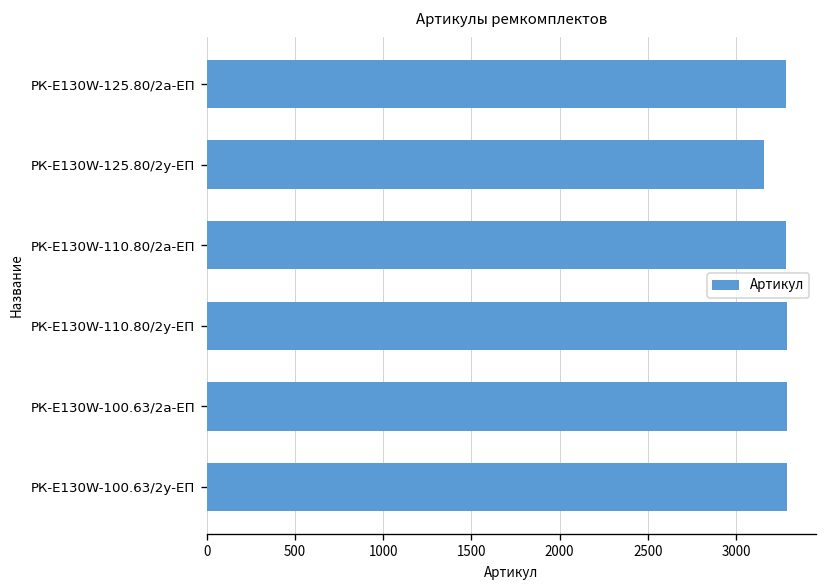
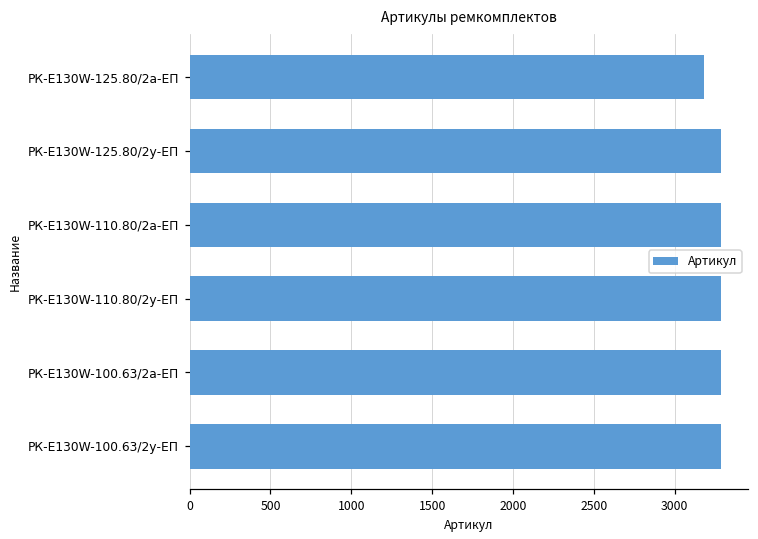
РК-E130W-125.80/2а-ЕП: 3280 -> 3180
РК-E130W-125.80/2у-ЕП: 3160 -> 3290
